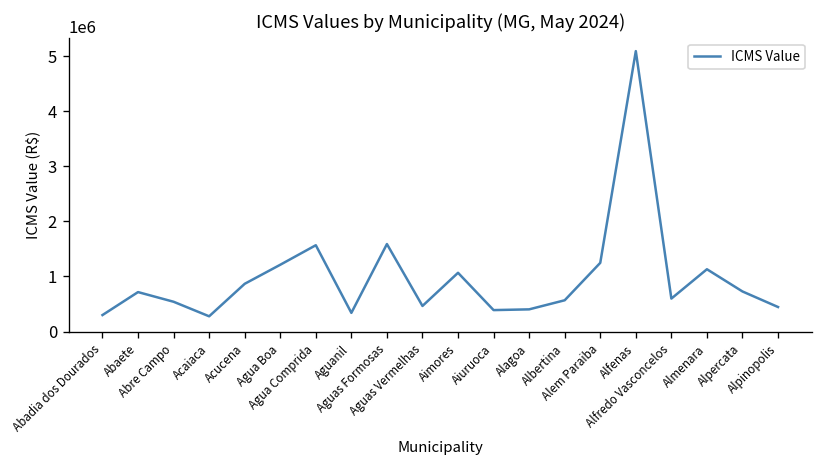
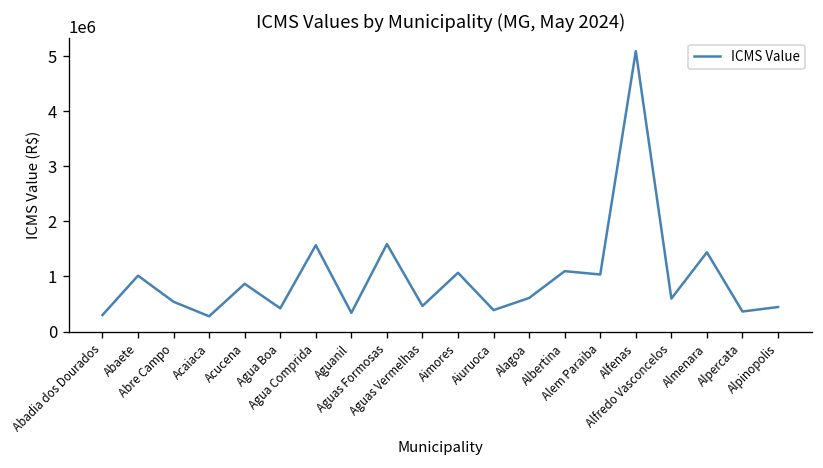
Abaete: 700000 -> 1000000
Agua Boa: 1200000 -> 400000
Alagoa: 400000 -> 600000
Albertina: 600000 -> 1100000
Alem Paraiba: 1200000 -> 1000000
Almenara: 1100000 -> 1400000
Alpercata: 700000 -> 400000
